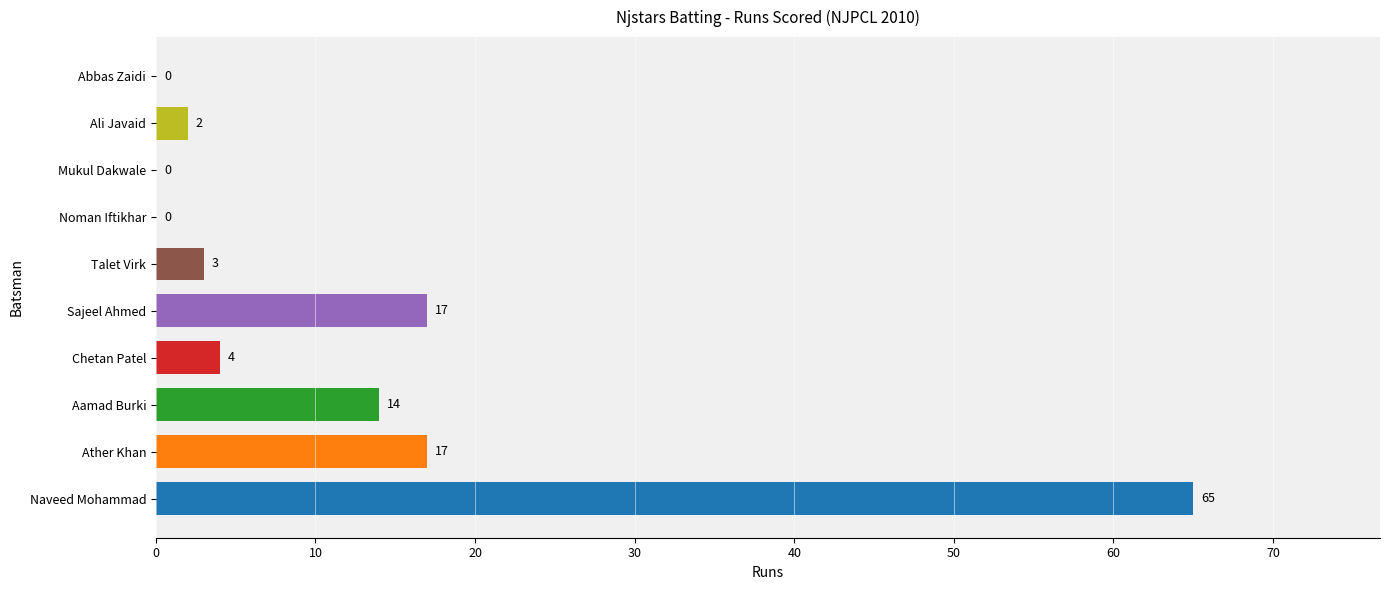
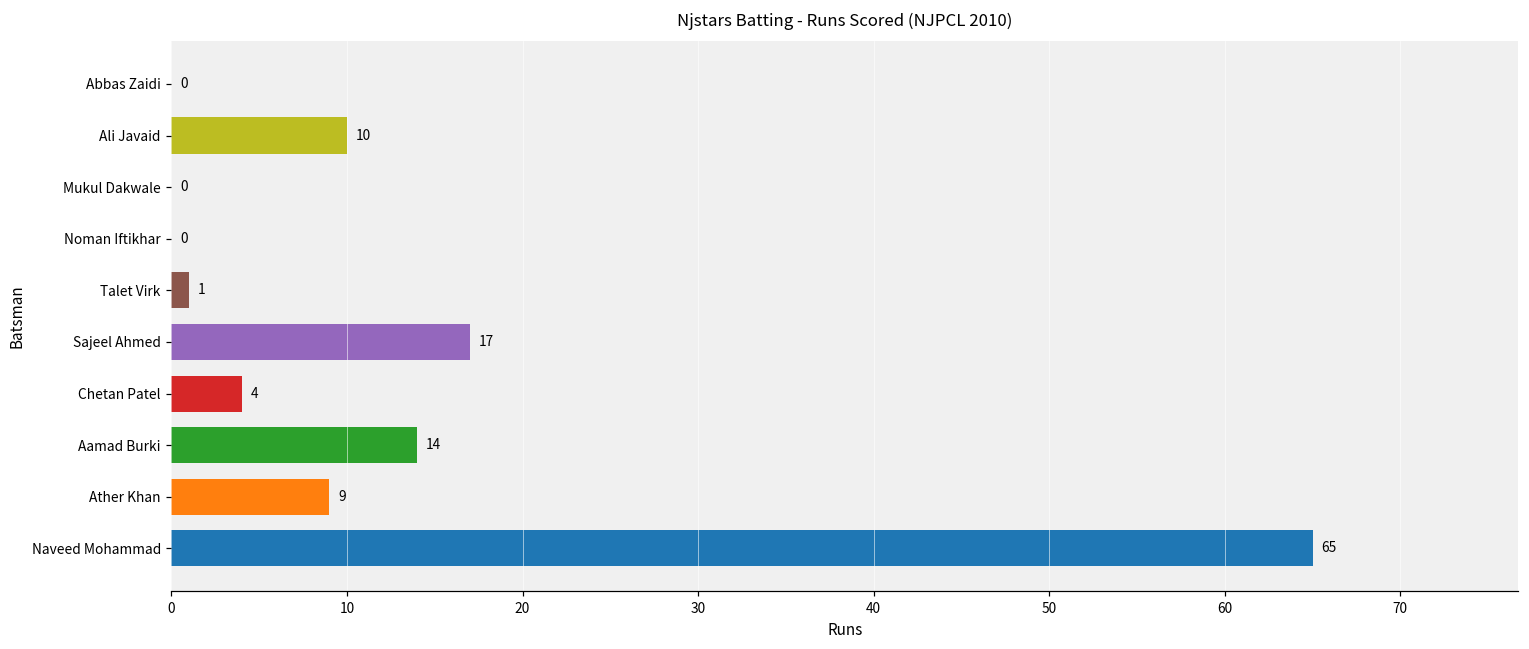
Ali Javaid: 2 -> 10
Talet Virk: 3 -> 1
Ather Khan: 17 -> 9
